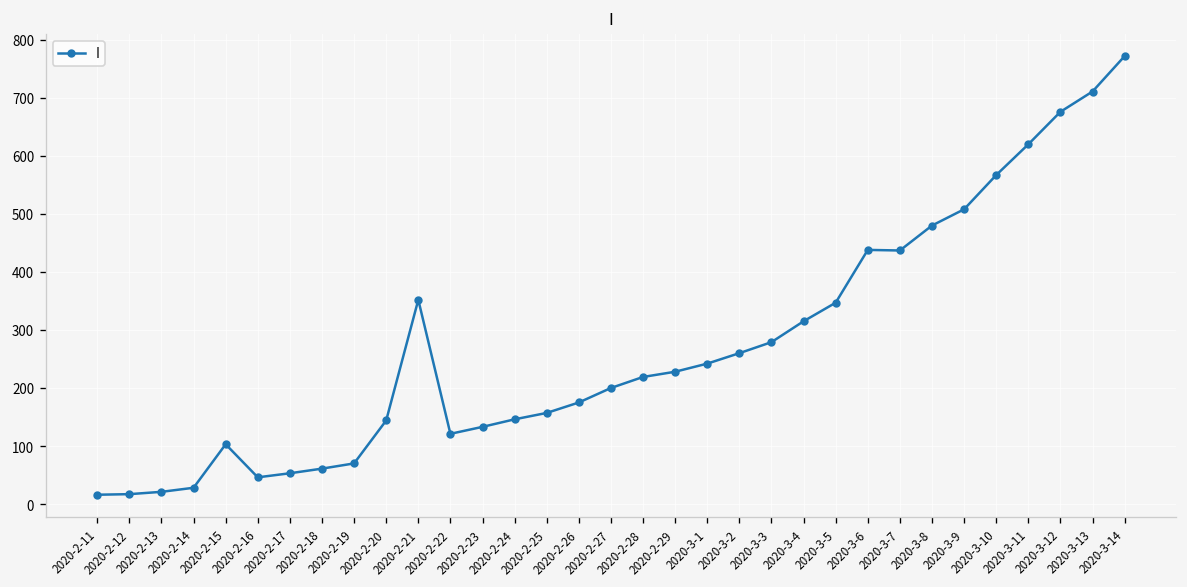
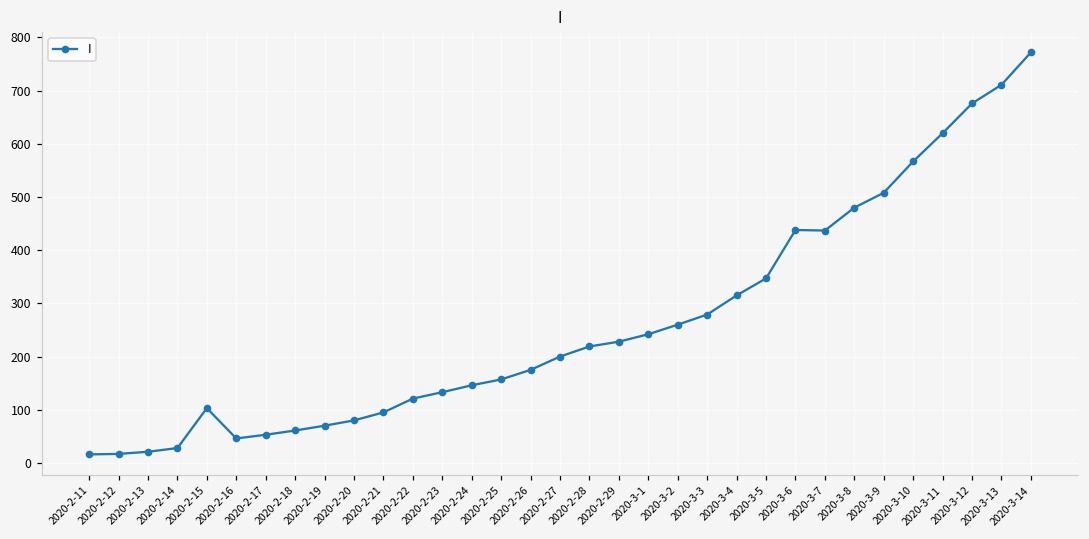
2020-2-20: 140 -> 80
2020-2-21: 350 -> 100
